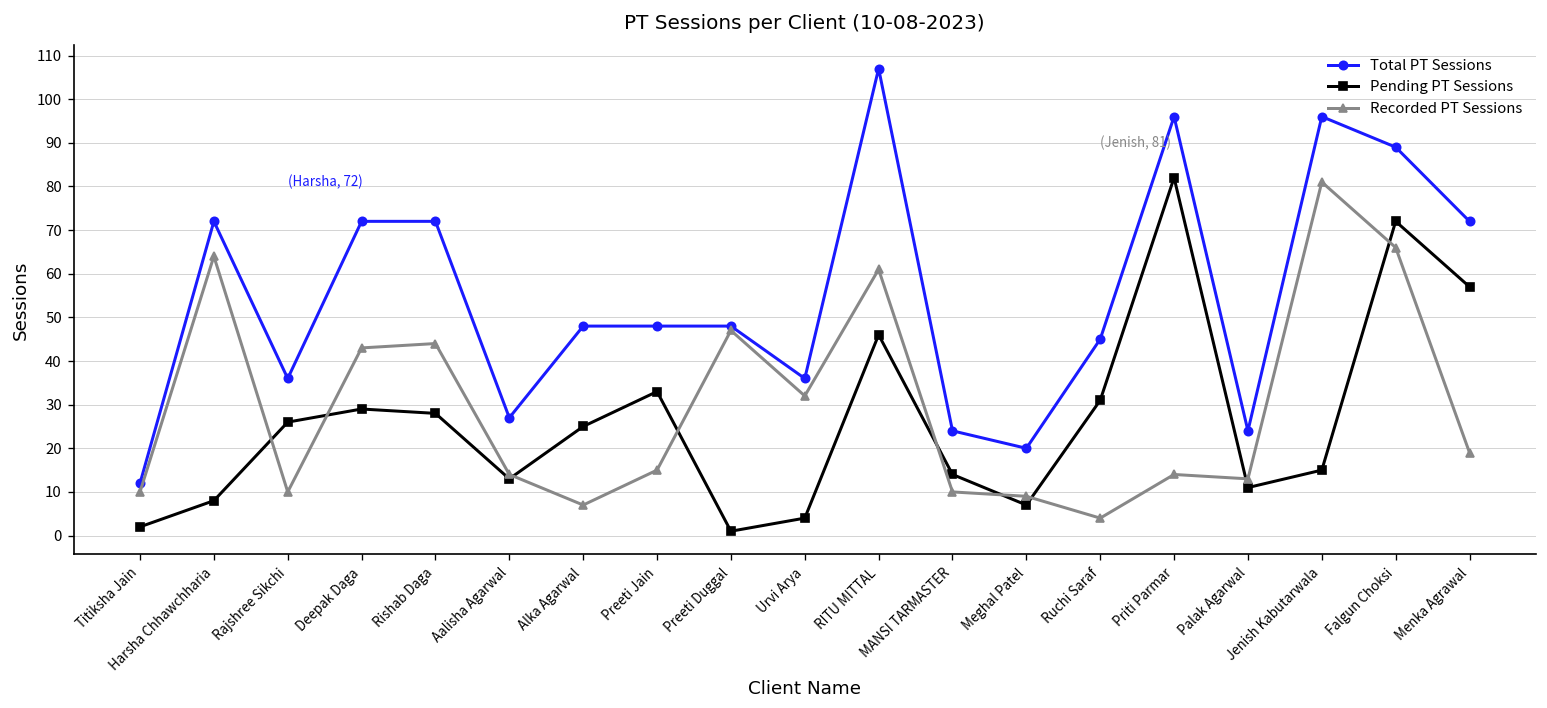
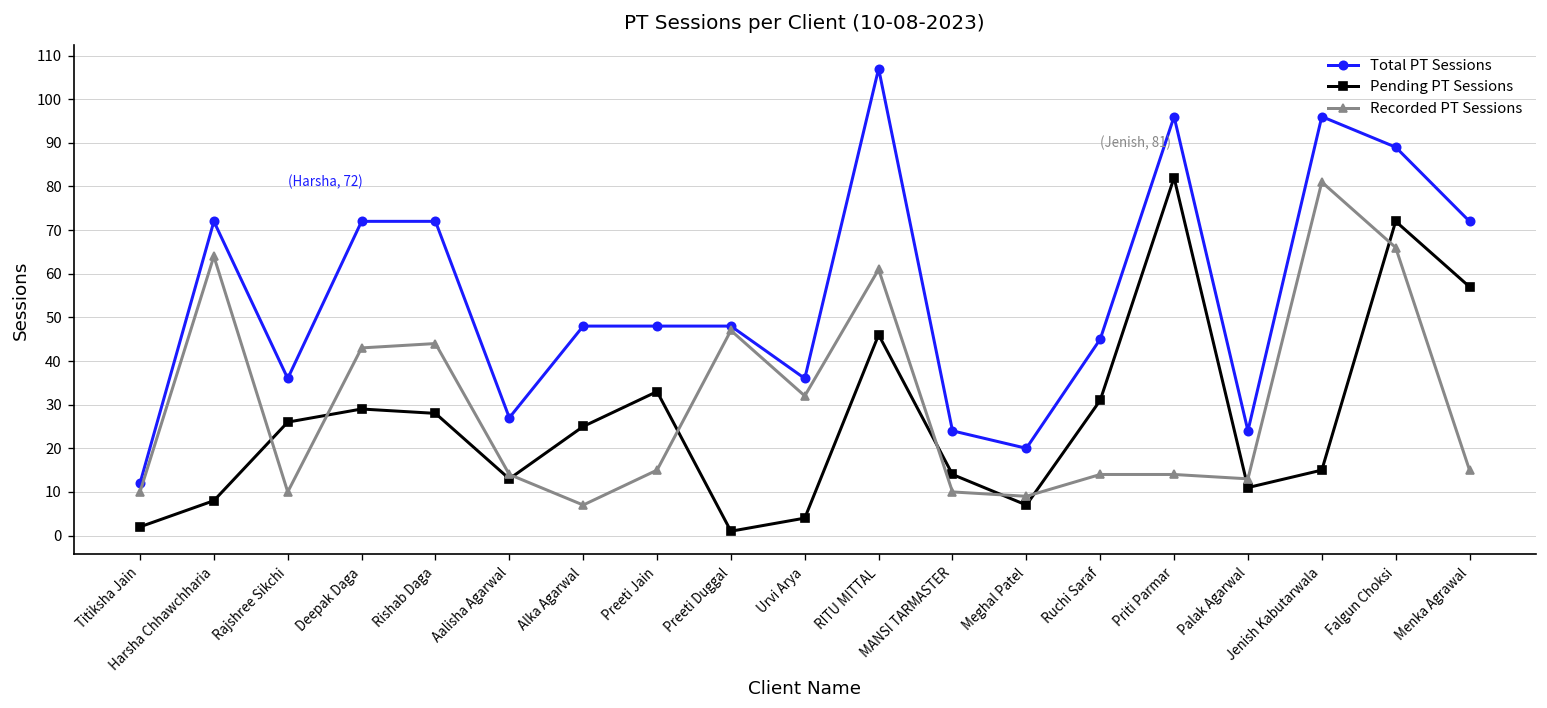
Recorded PT Sessions, Ruchi Saraf: 4 -> 14
Recorded PT Sessions, Menka Agrawal: 19 -> 15
